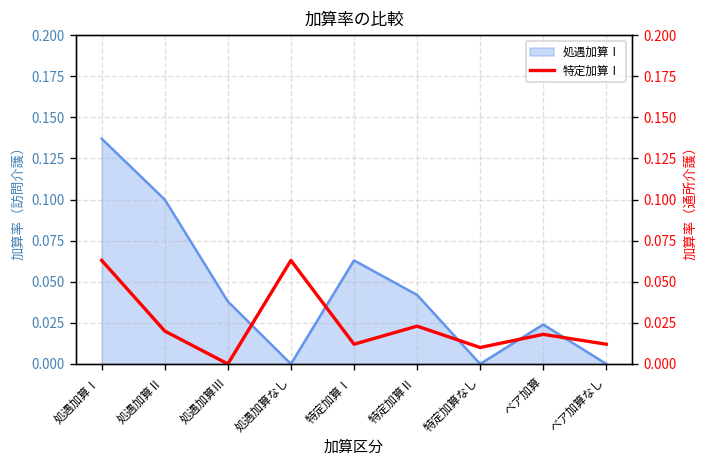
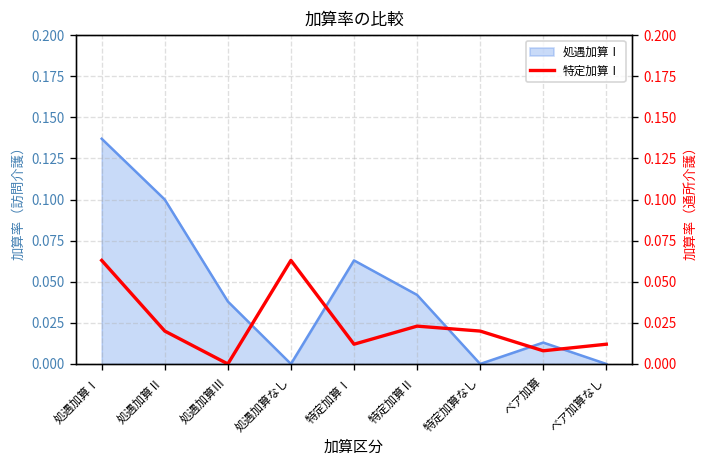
処遇加算Ⅰ, ベア加算: 0.024 -> 0.013
特定加算Ⅰ, 特定加算なし: 0.01 -> 0.02
特定加算Ⅰ, ベア加算: 0.018 -> 0.008
